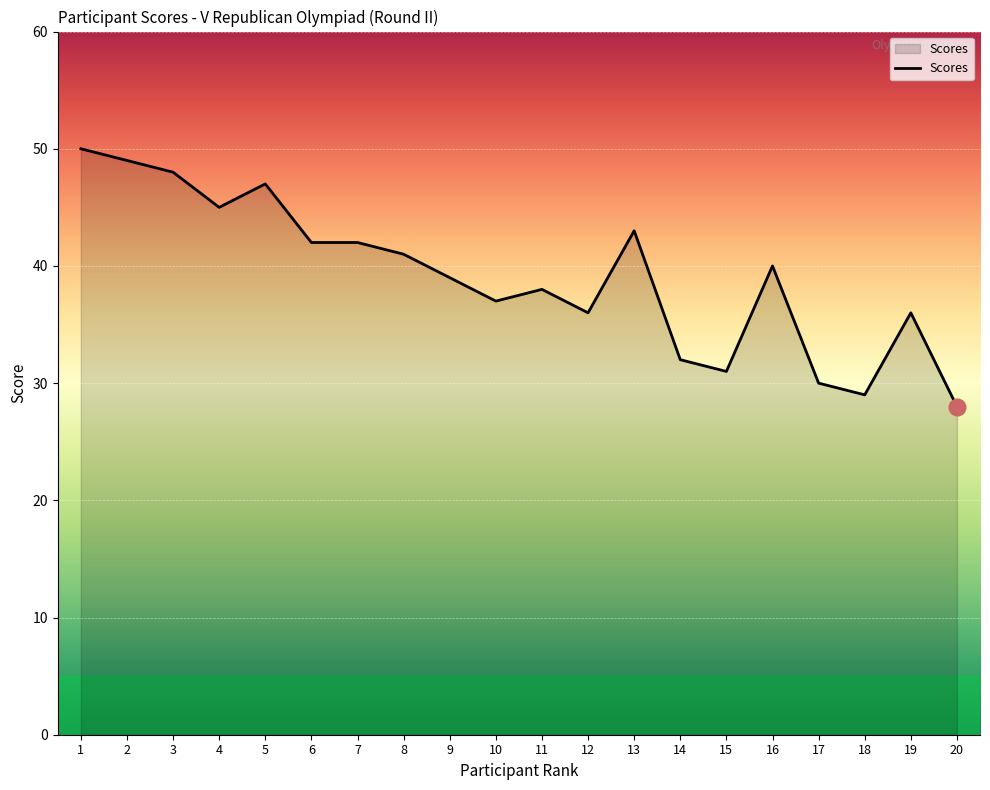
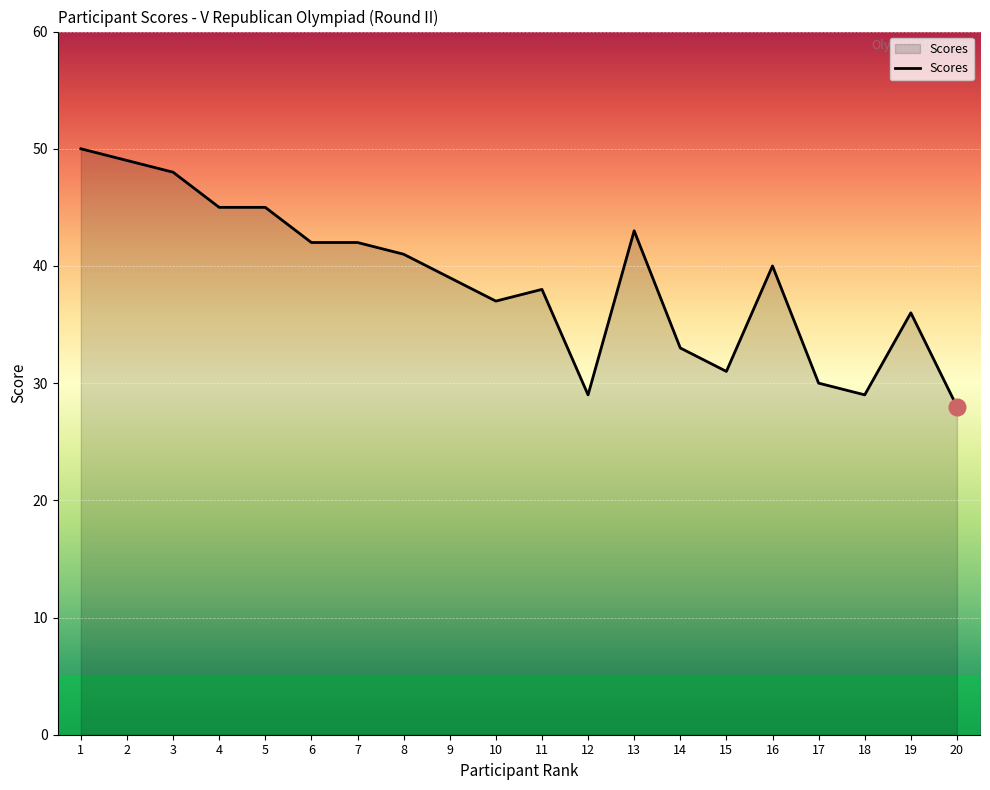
Scores, 5: 47 -> 45
Scores, 12: 36 -> 29
Scores, 14: 32 -> 33
